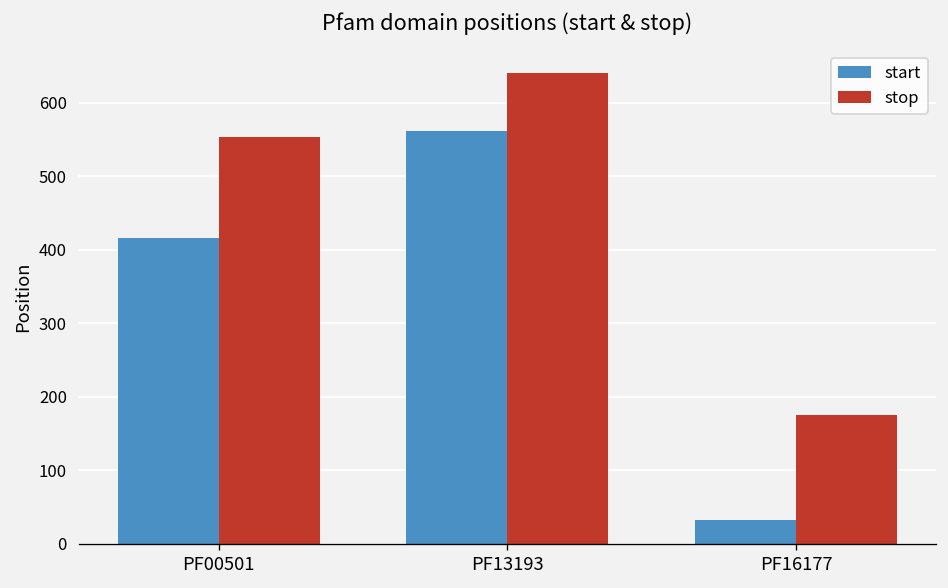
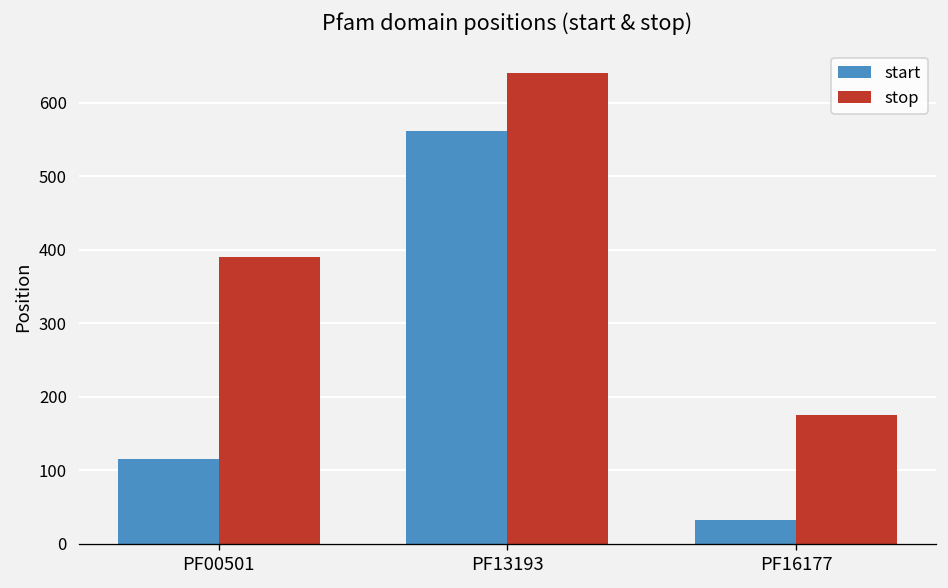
start, PF00501: 420 -> 120
stop, PF00501: 550 -> 390
